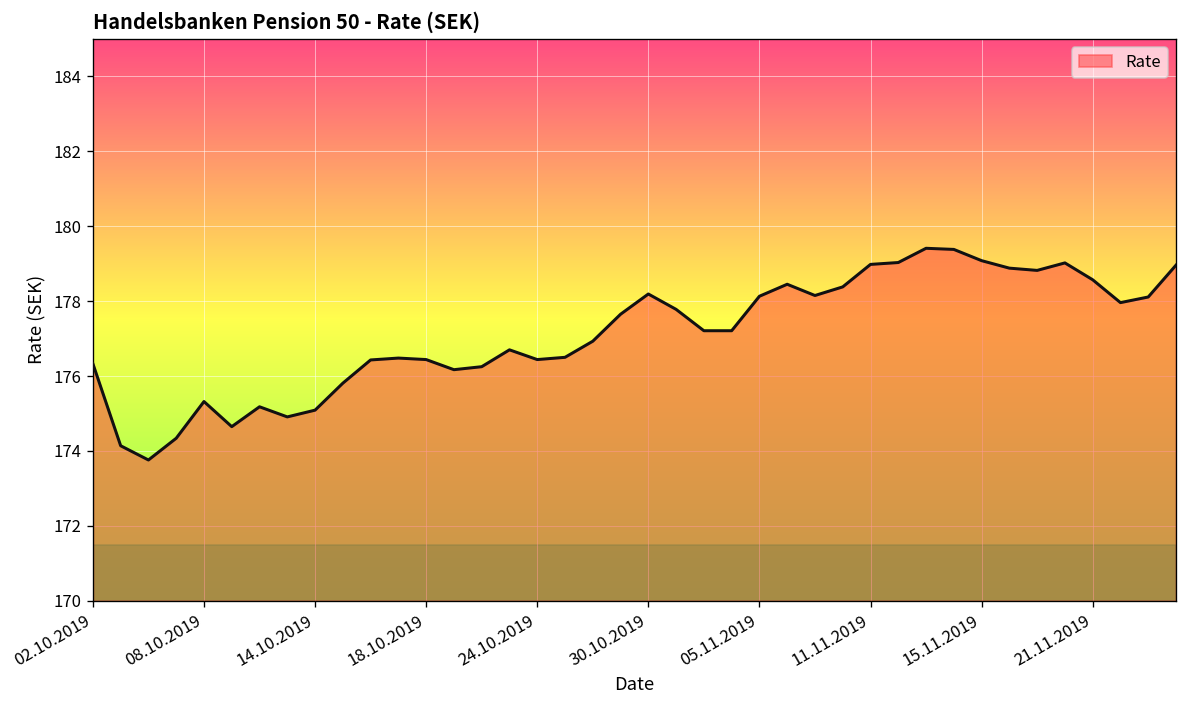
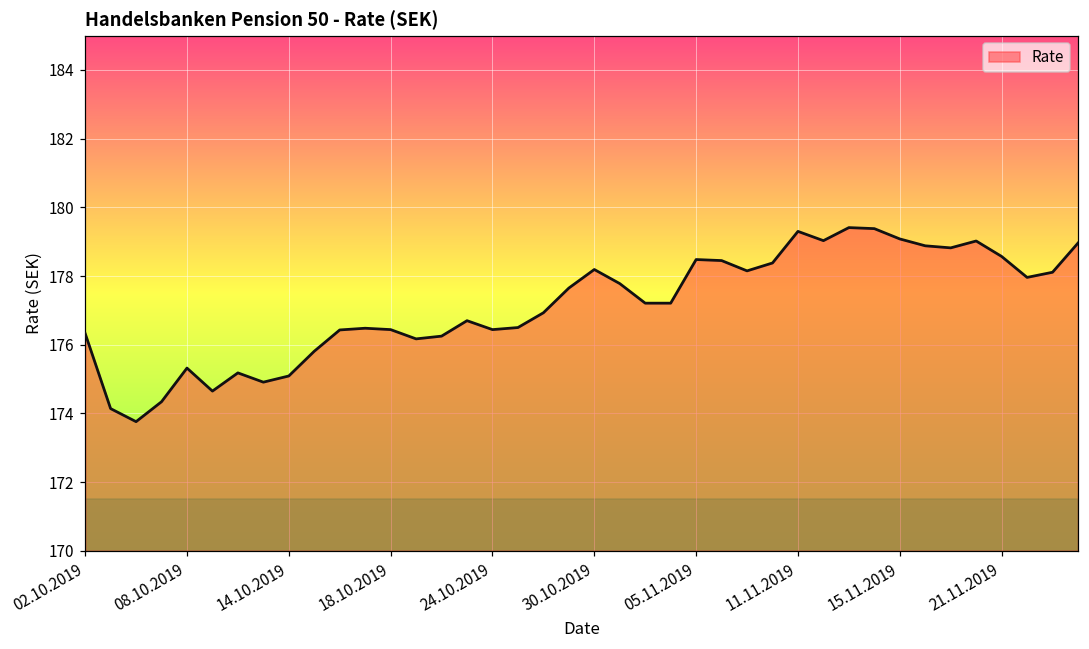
05.11.2019: 178.1 -> 178.5
11.11.2019: 179.0 -> 179.3
